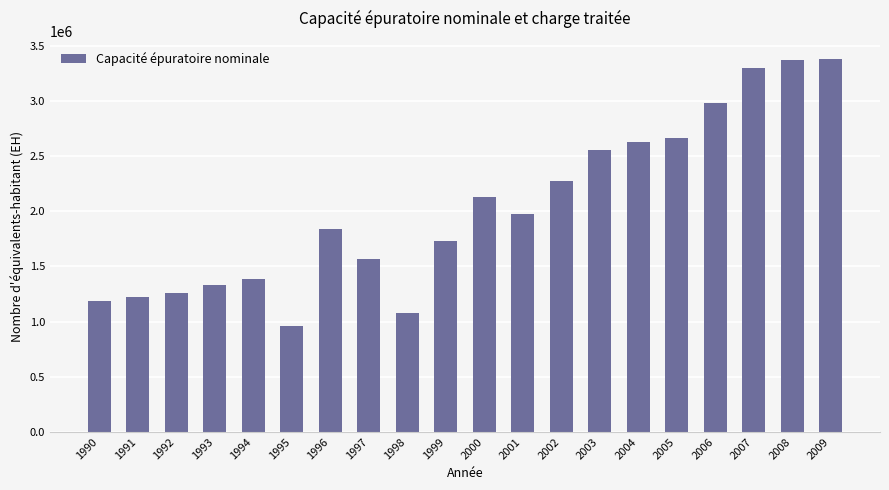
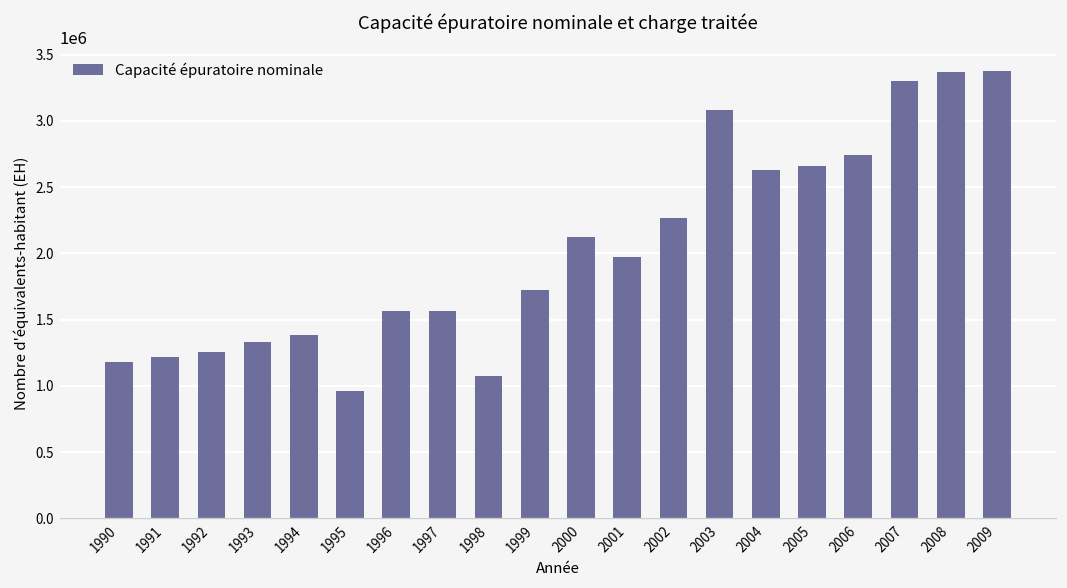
1996: 1840000 -> 1560000
2003: 2560000 -> 3080000
2006: 2980000 -> 2740000
